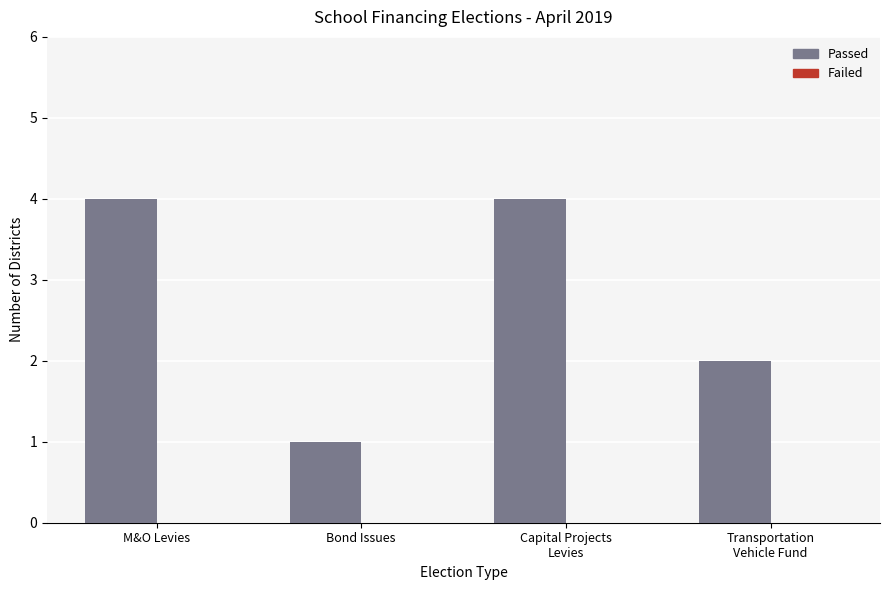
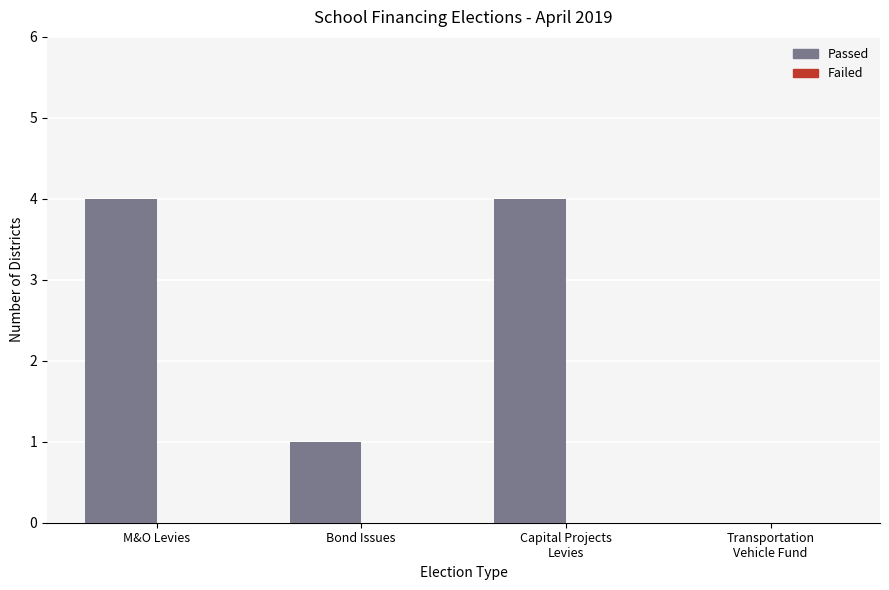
Passed, Transportation Vehicle Fund: 2 -> 0
